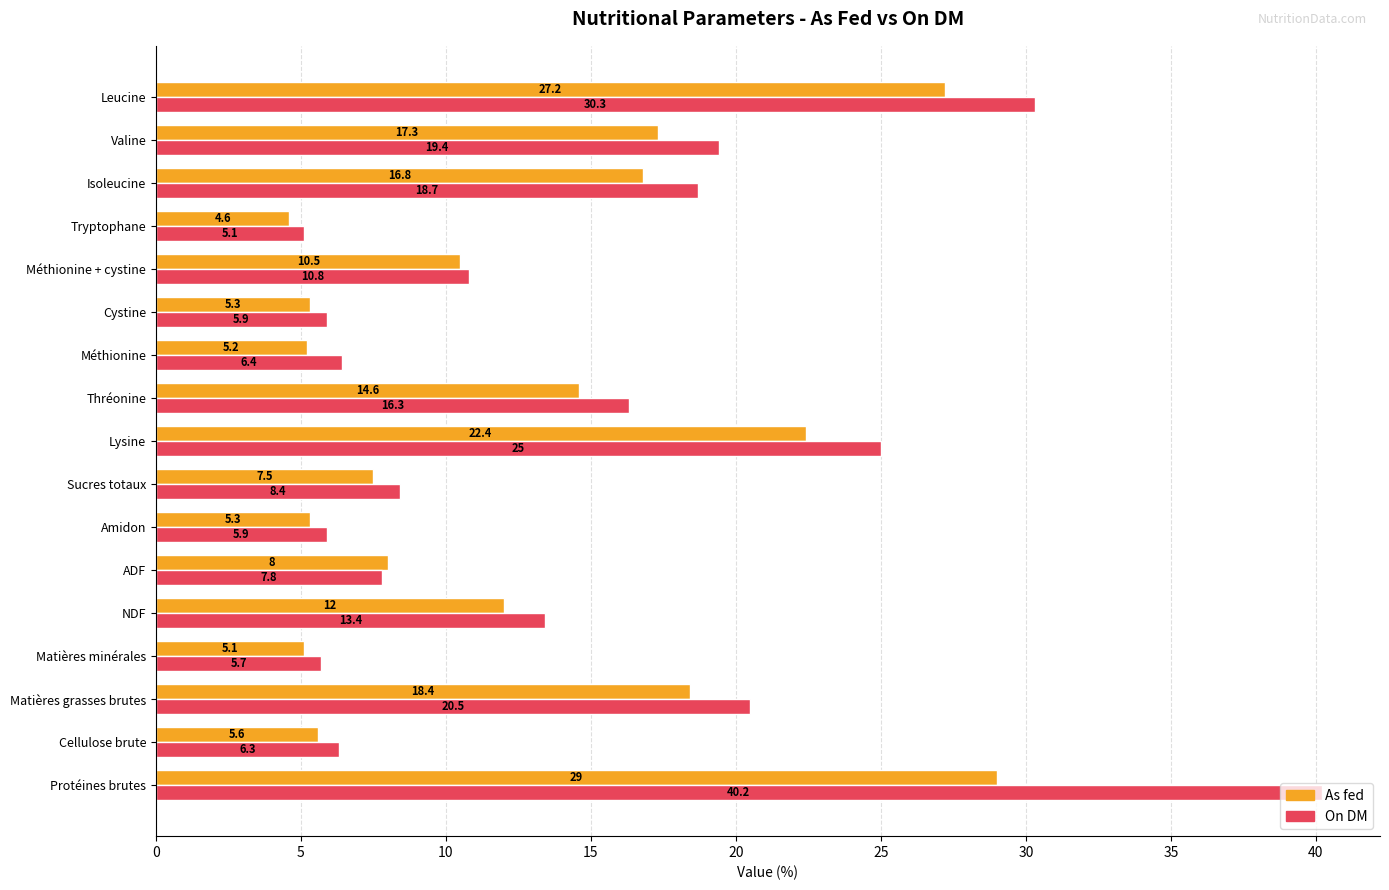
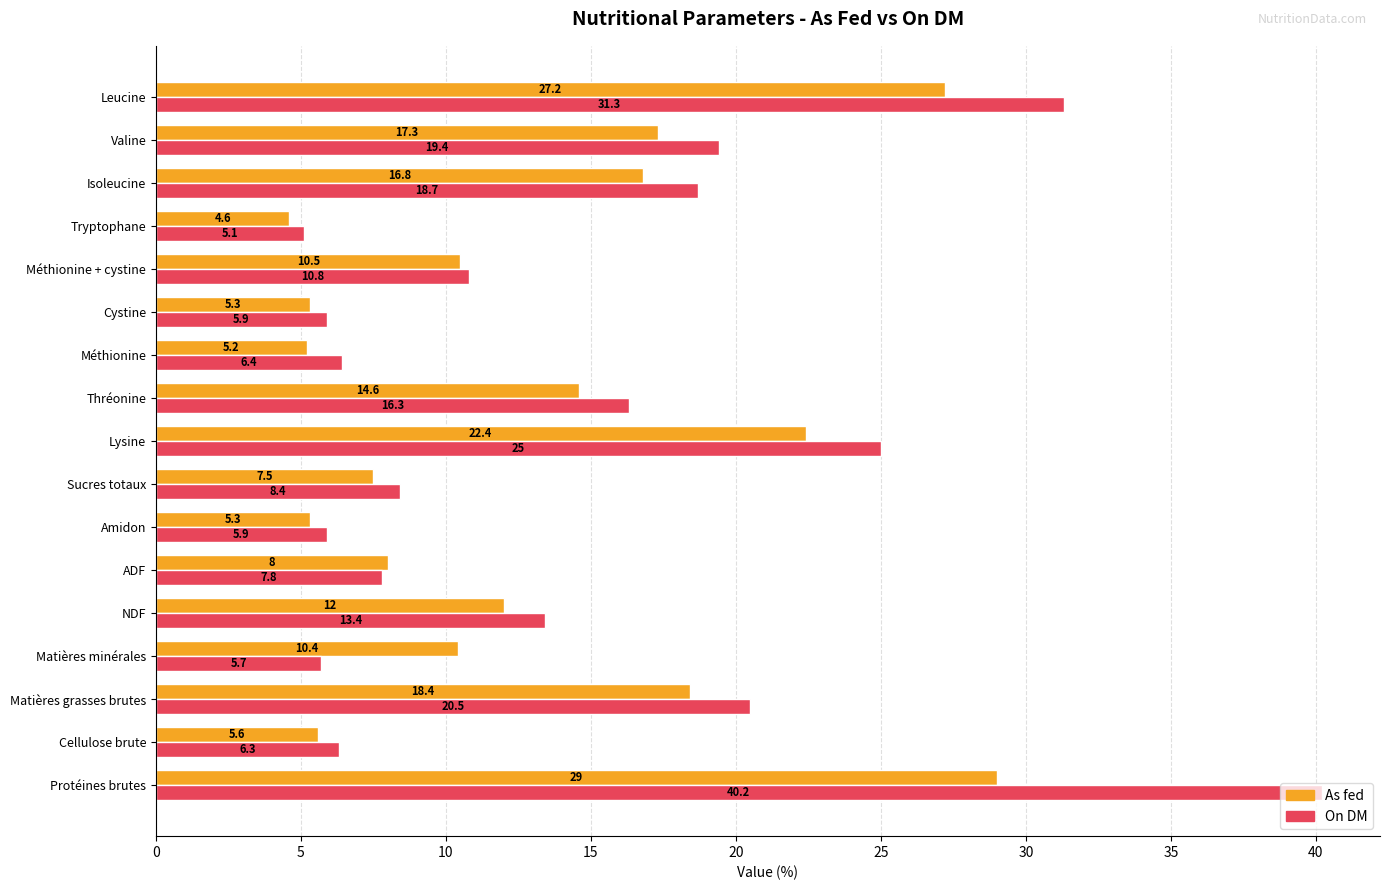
On DM, Leucine: 30.3 -> 31.3
As fed, Matières minérales: 5.1 -> 10.4
